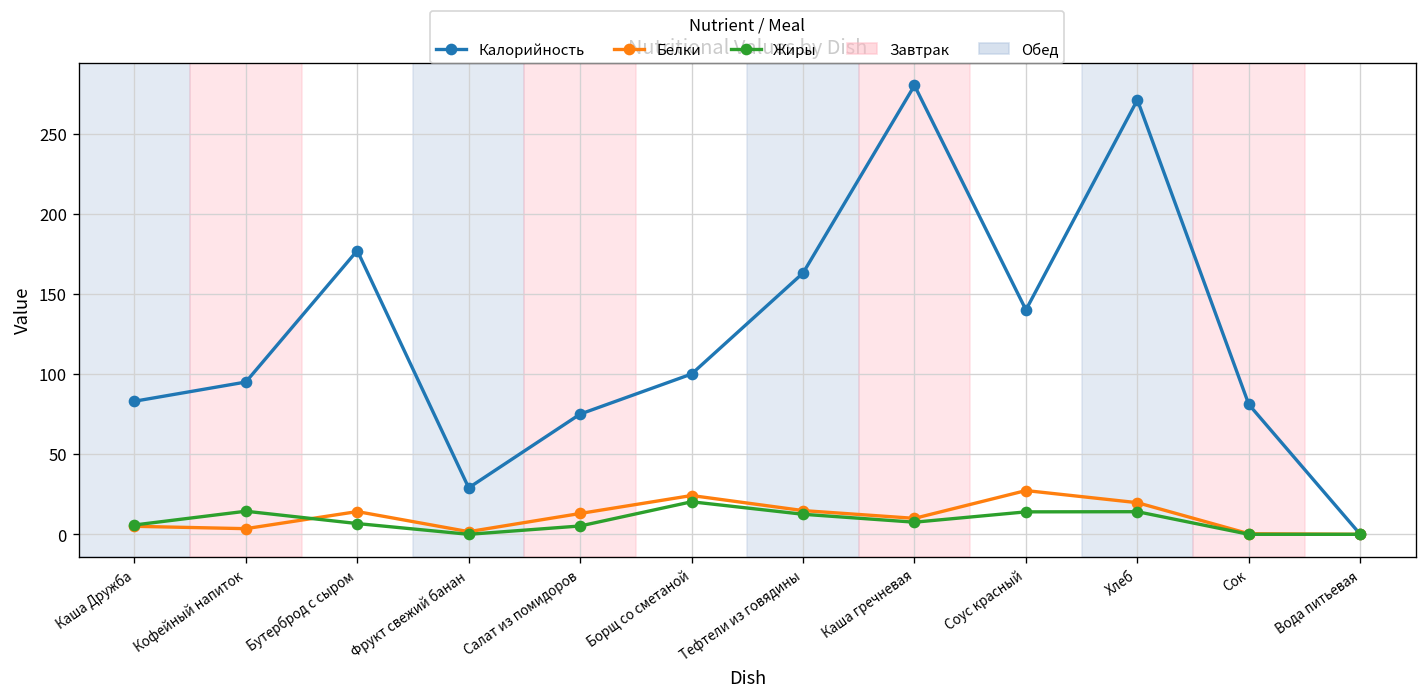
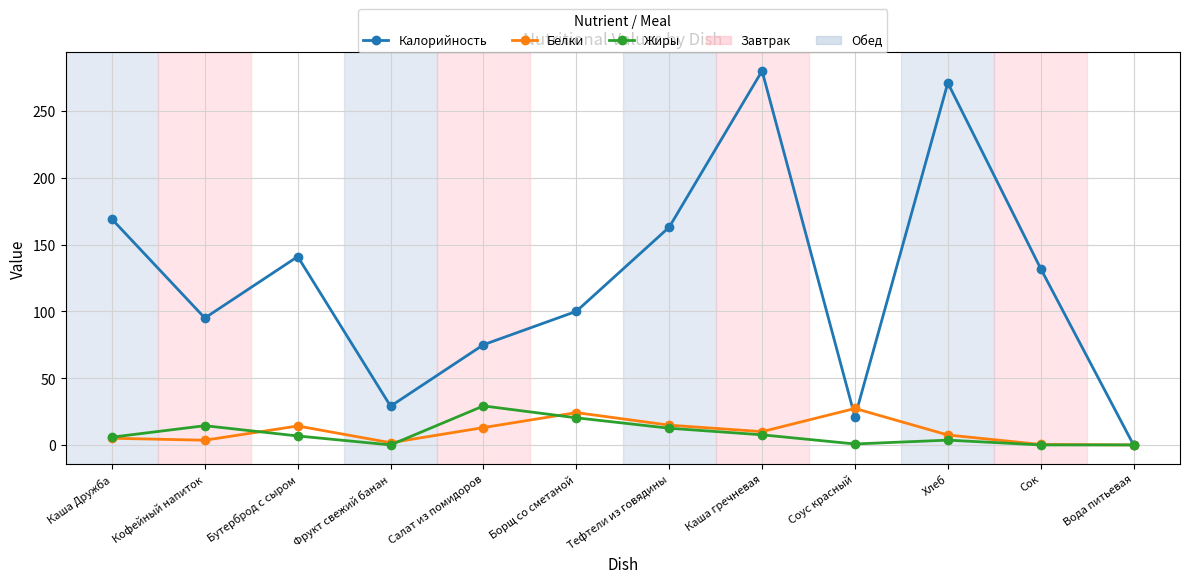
Калорийность, Каша Дружба: 83 -> 169
Калорийность, Бутерброд с сыром: 177 -> 141
Жиры, Салат из помидоров: 5 -> 29
Калорийность, Соус красный: 140 -> 21
Жиры, Соус красный: 14 -> 1
Белки, Хлеб: 20 -> 7
Жиры, Хлеб: 14 -> 4
Калорийность, Сок: 81 -> 132
